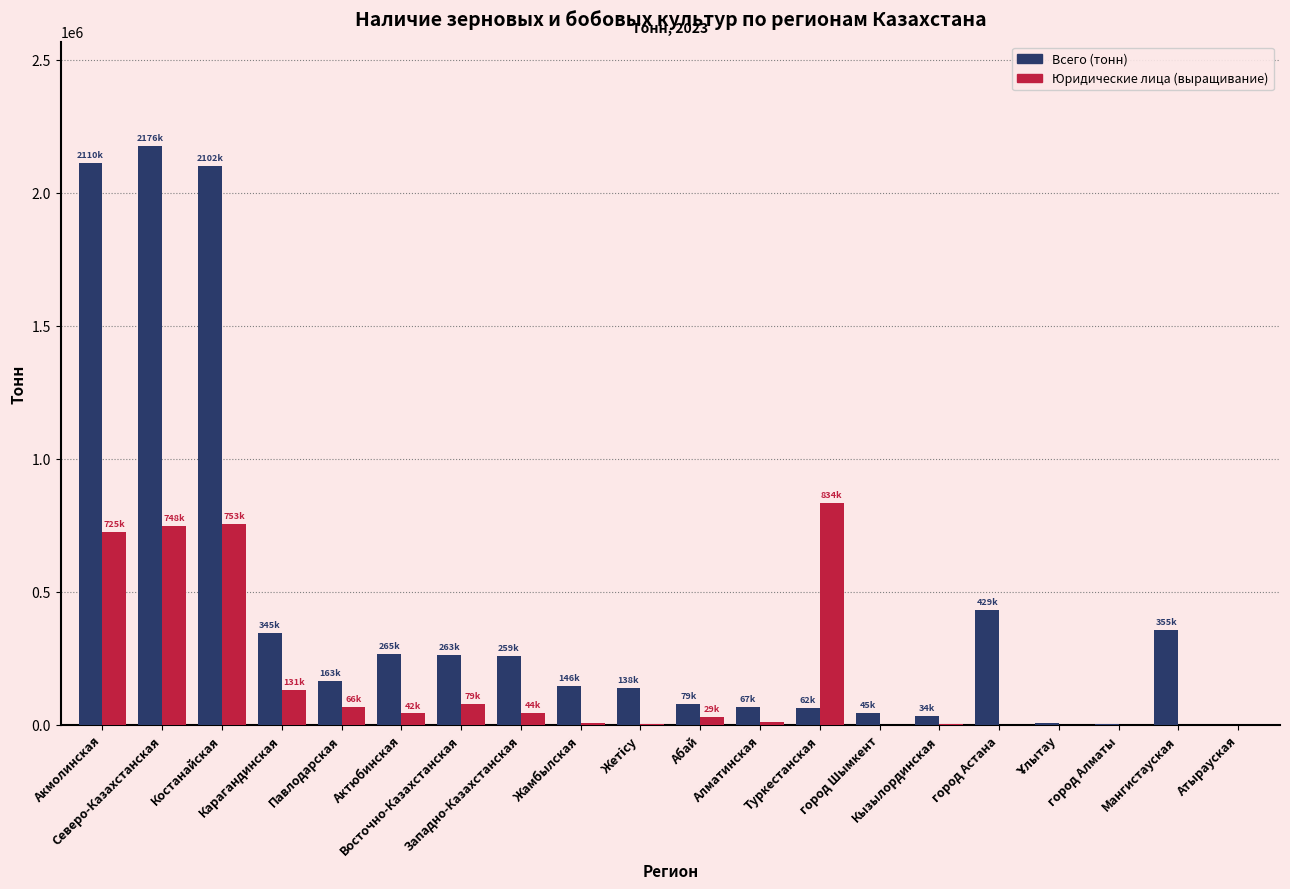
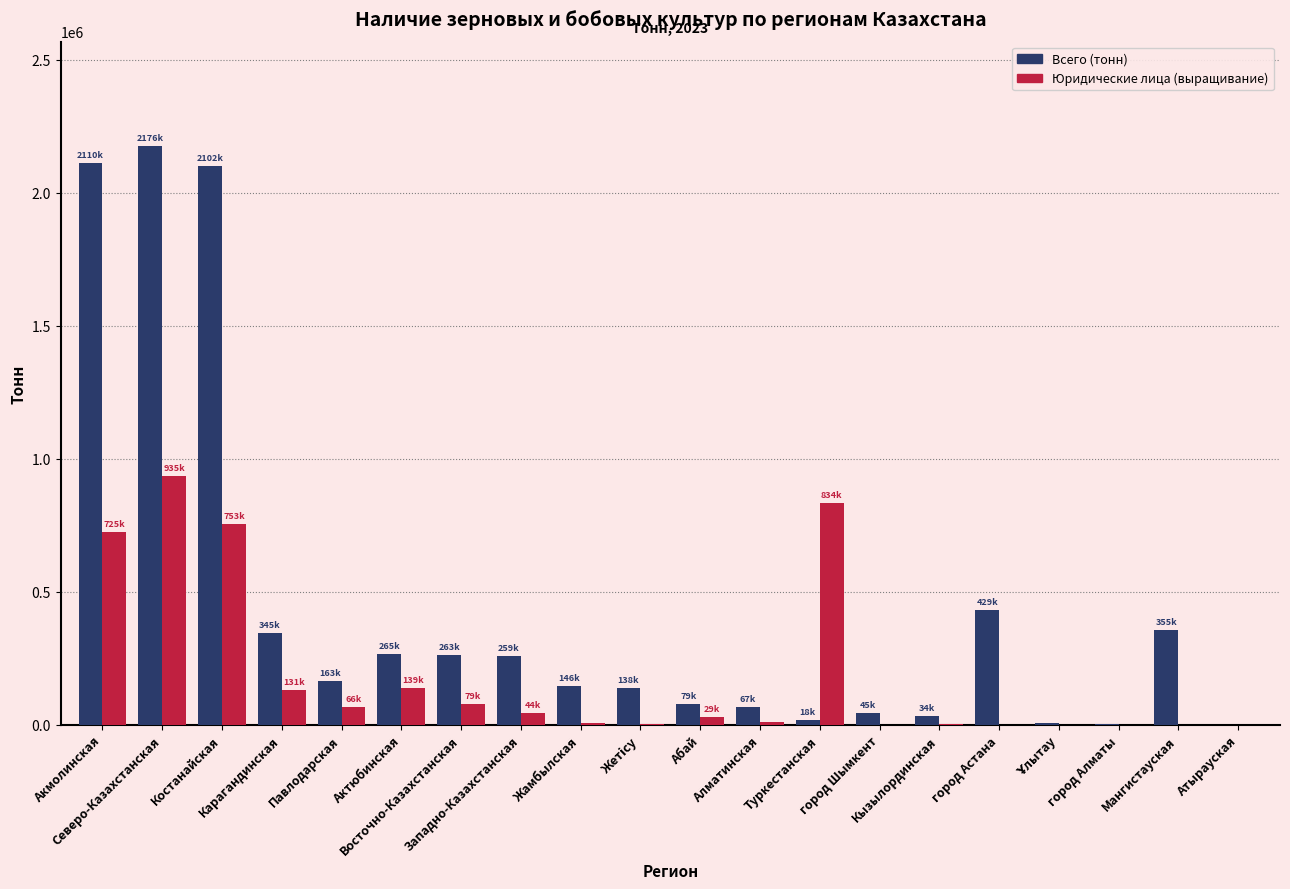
Юридические лица (выращивание), Северо-Казахстанская: 748k -> 935k
Юридические лица (выращивание), Актюбинская: 42k -> 139k
Всего (тонн), Туркестанская: 62k -> 18k
